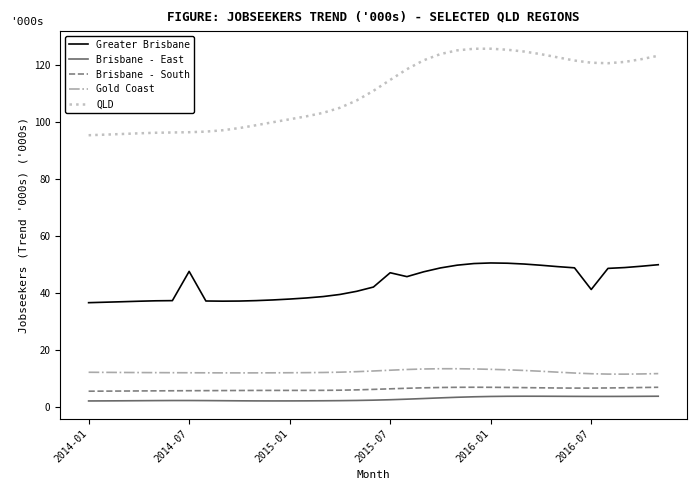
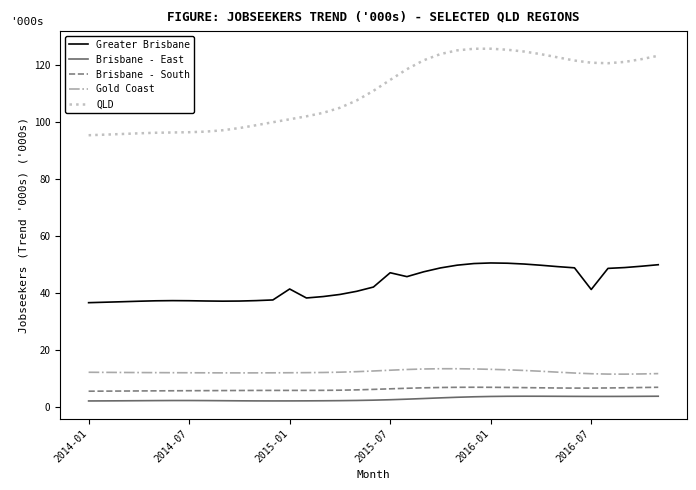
Greater Brisbane, 2014-07: 48 -> 37
Greater Brisbane, 2015-01: 38 -> 41
